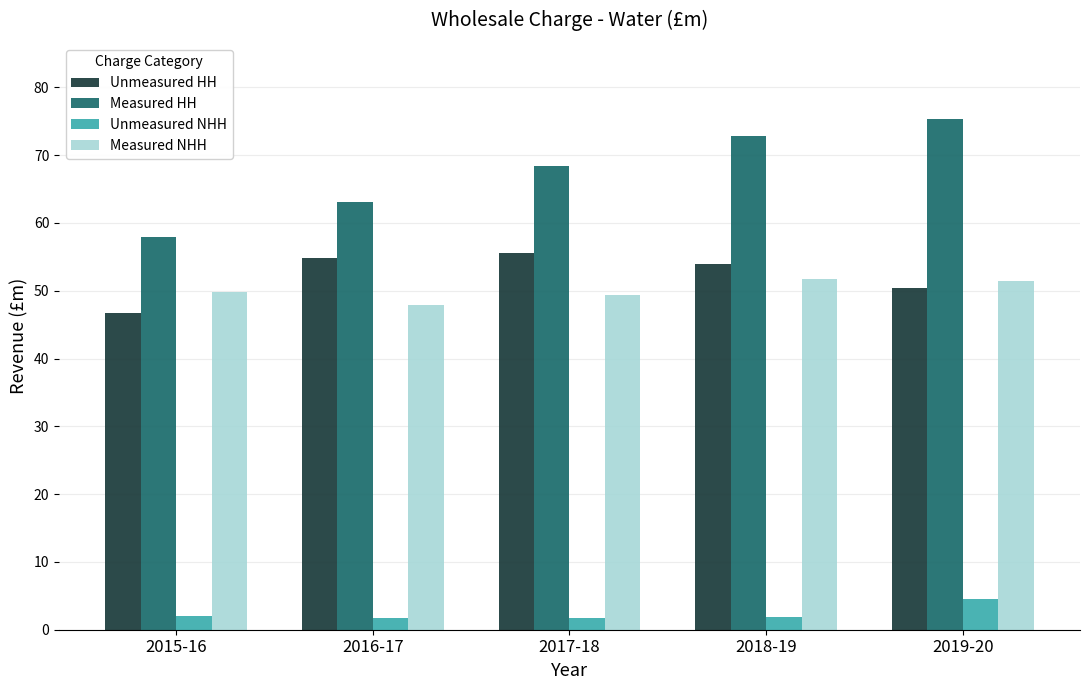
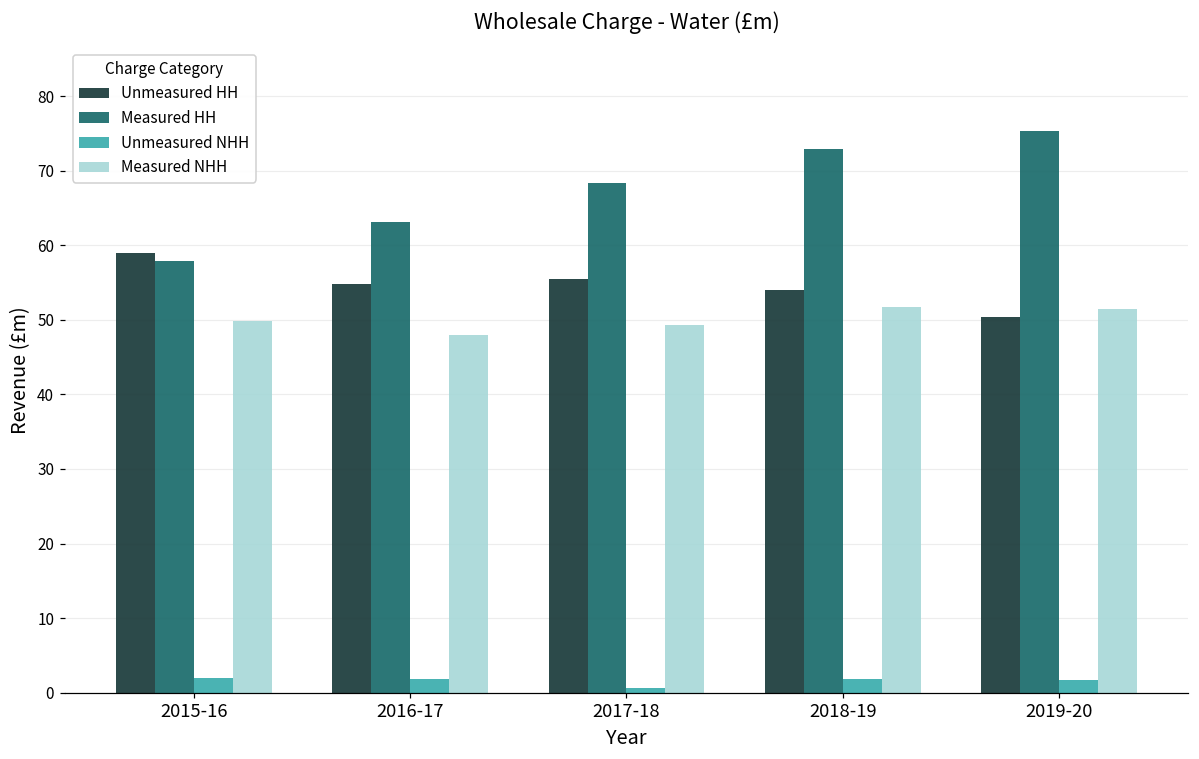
Unmeasured HH, 2015-16: 47 -> 59
Unmeasured NHH, 2017-18: 2 -> 1
Unmeasured NHH, 2019-20: 4 -> 2
